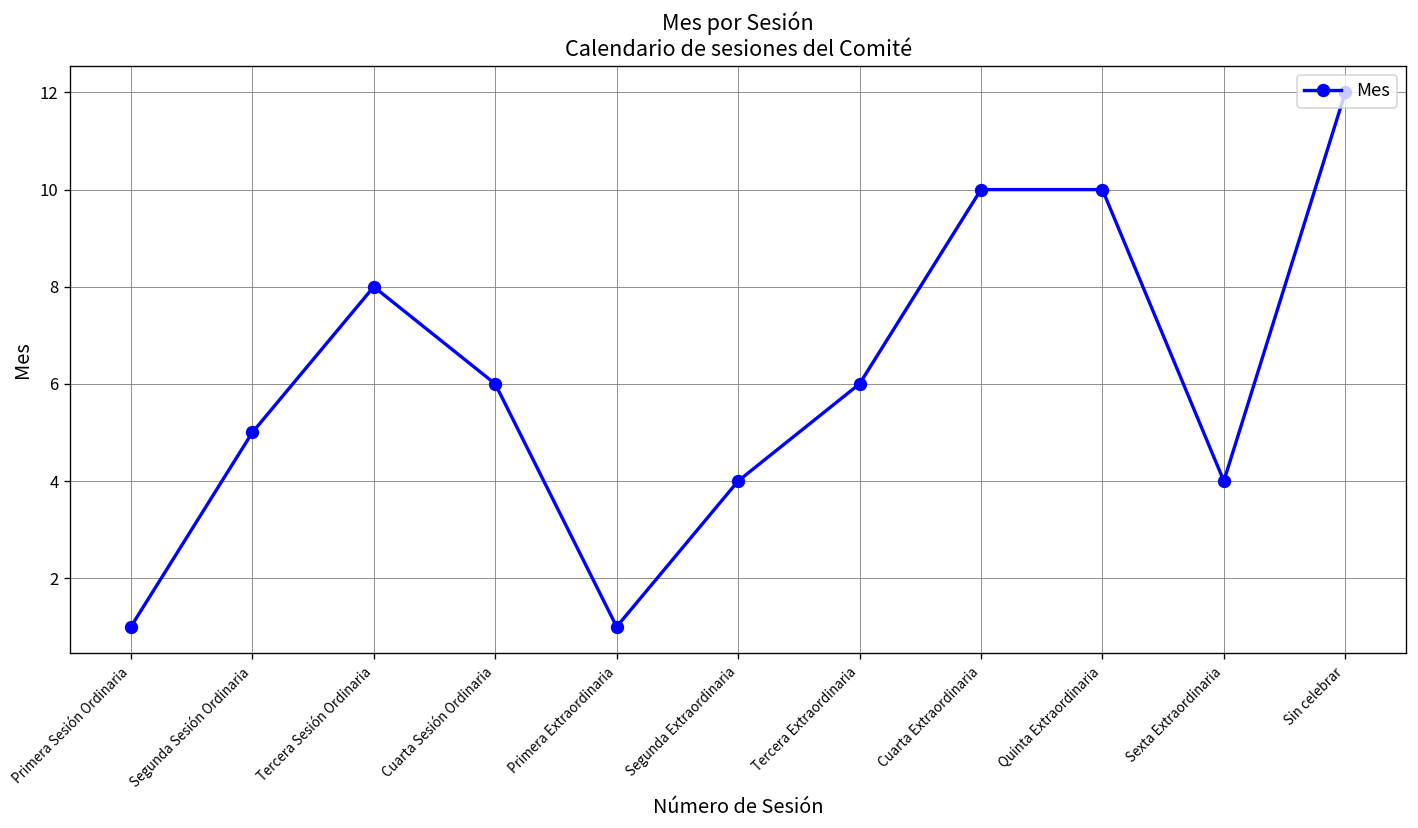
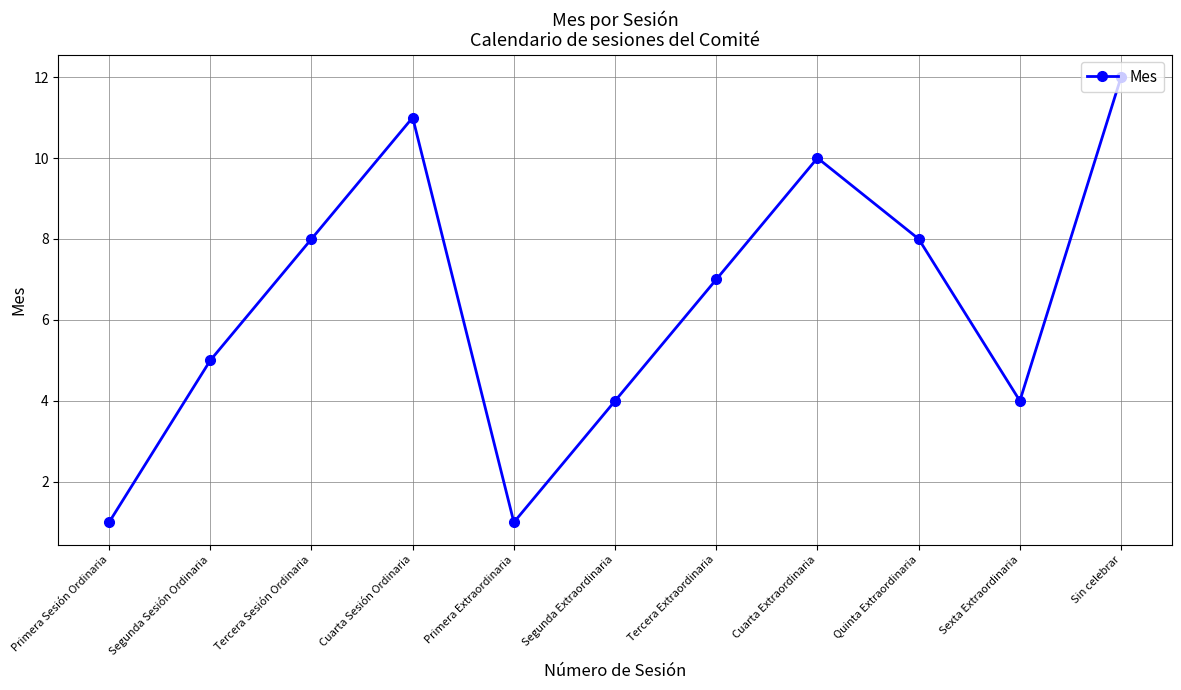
Cuarta Sesión Ordinaria: 6 -> 11
Tercera Extraordinaria: 6 -> 7
Quinta Extraordinaria: 10 -> 8
